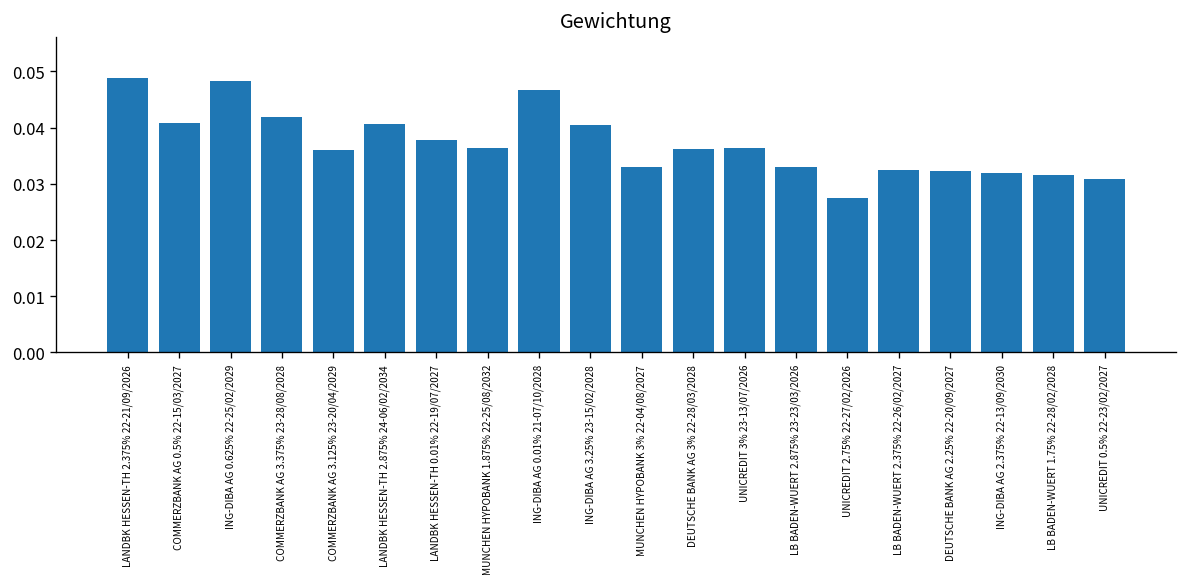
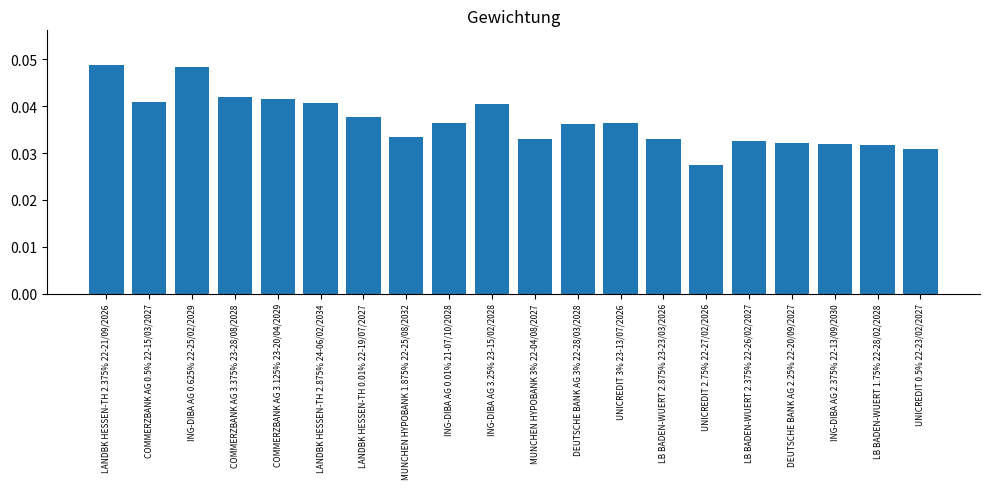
COMMERZBANK AG 3.125% 23-20/04/2029: 0.036 -> 0.042
MUNCHEN HYPOBANK 1.875% 22-25/08/2032: 0.036 -> 0.033
ING-DIBA AG 0.01% 21-07/10/2028: 0.047 -> 0.036
